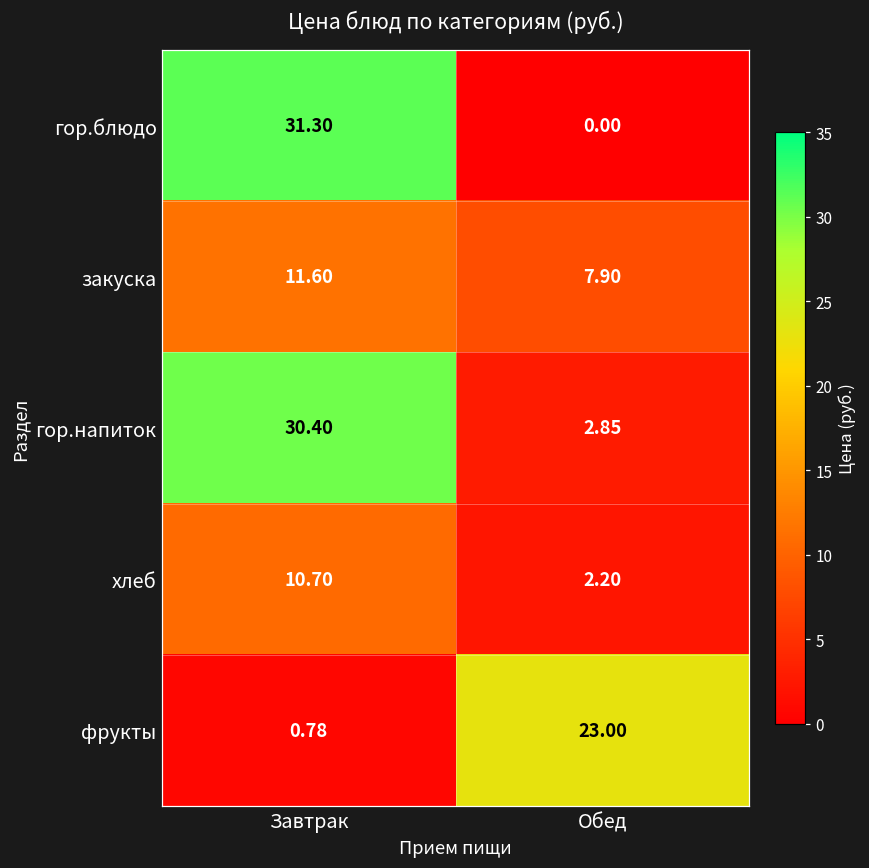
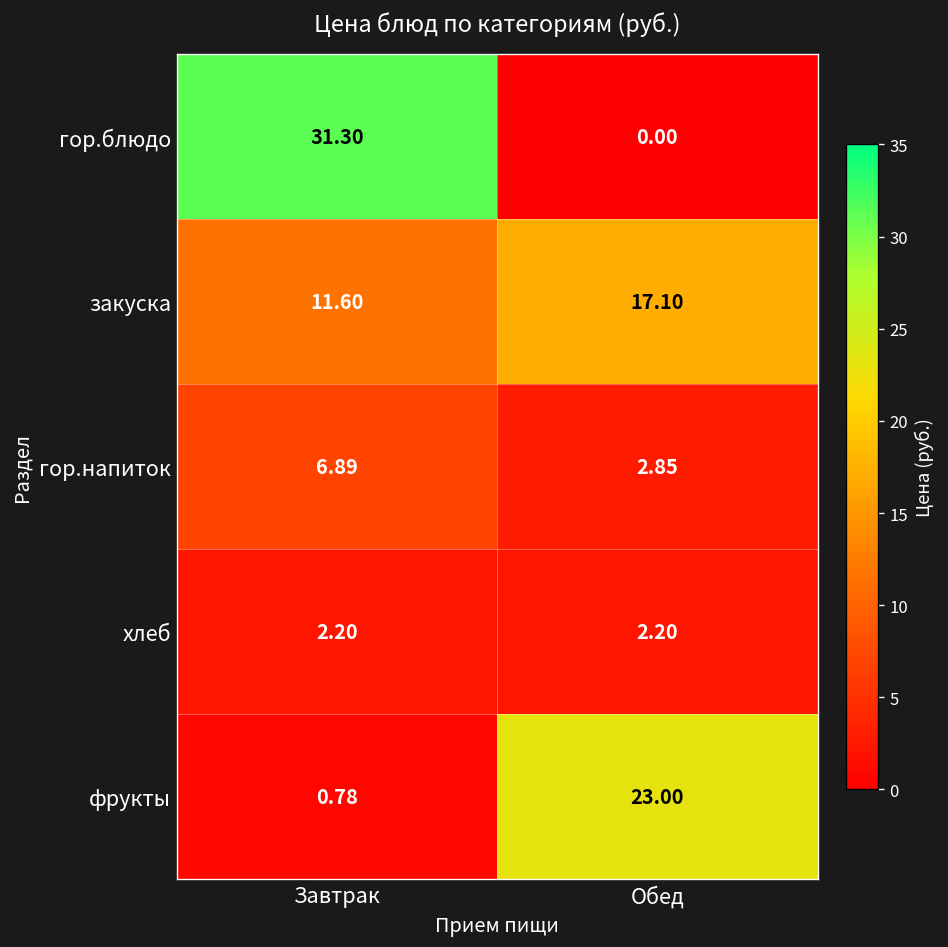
закуска, Обед: 7.90 -> 17.10
гор.напиток, Завтрак: 30.40 -> 6.89
хлеб, Завтрак: 10.70 -> 2.20
